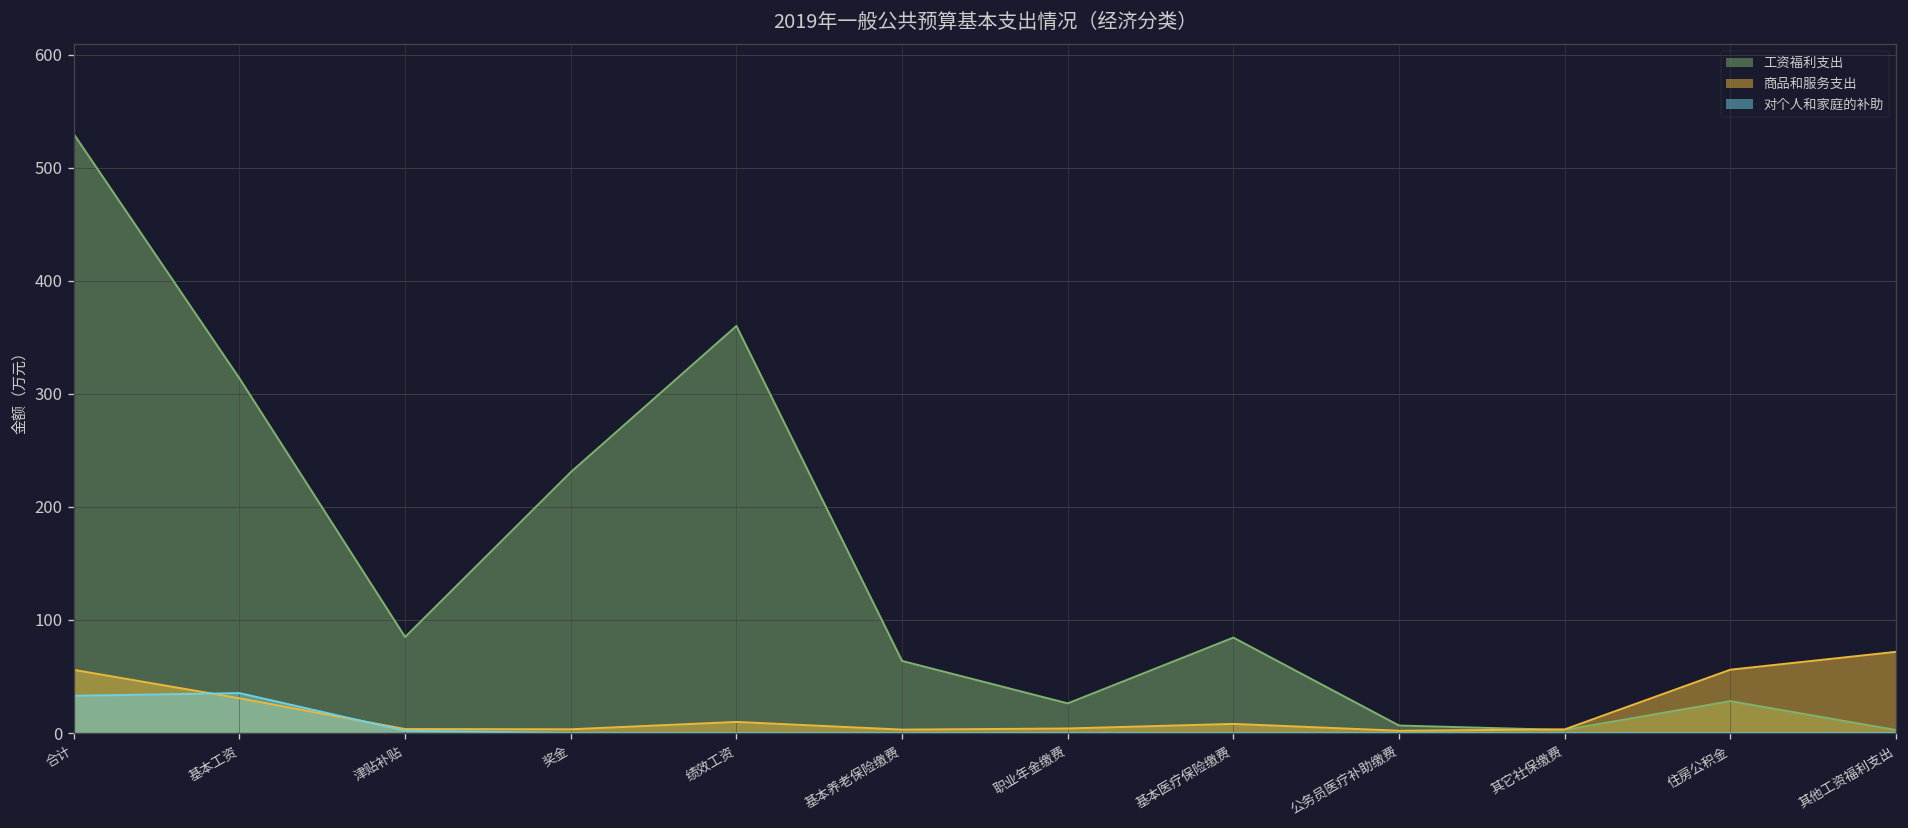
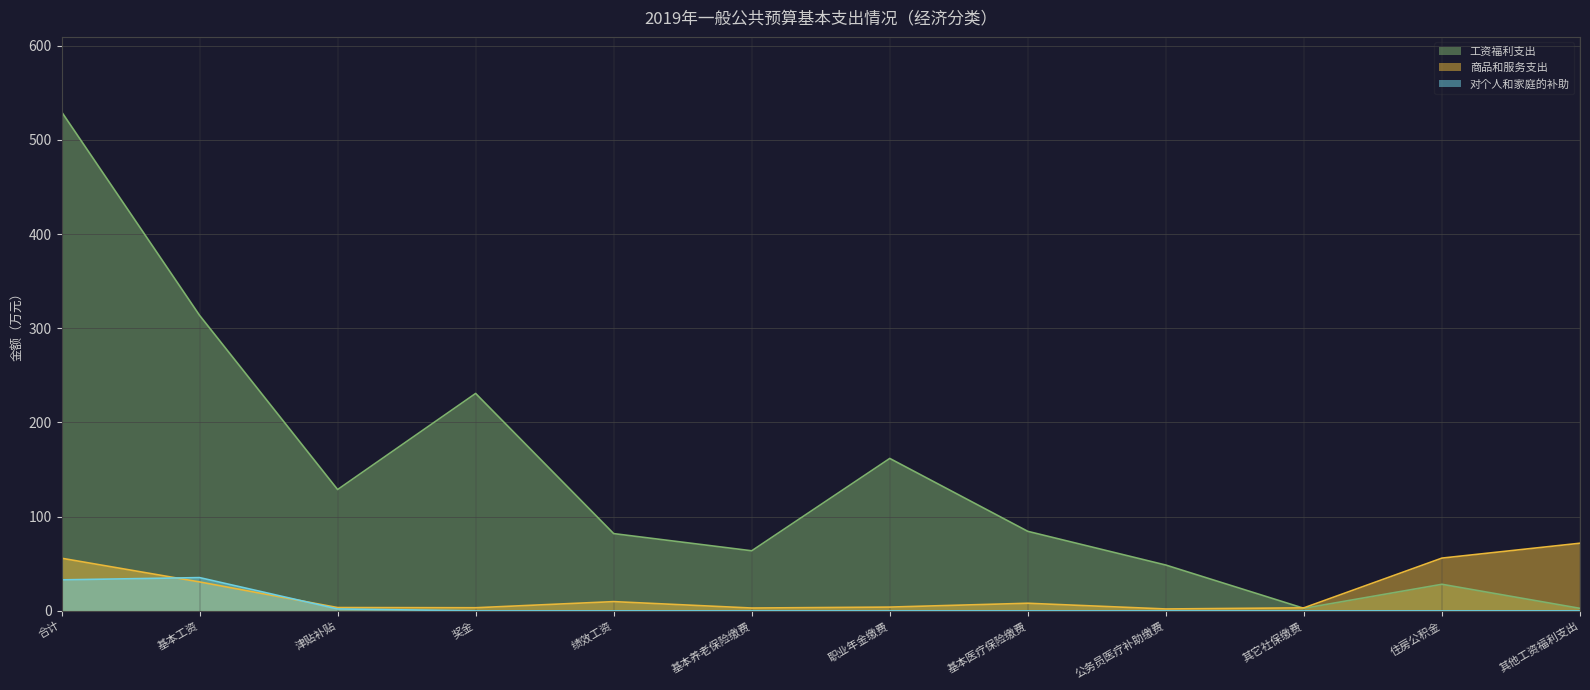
工资福利支出, 津贴补贴: 80 -> 130
工资福利支出, 绩效工资: 360 -> 80
工资福利支出, 职业年金缴费: 30 -> 160
工资福利支出, 公务员医疗补助缴费: 10 -> 50
